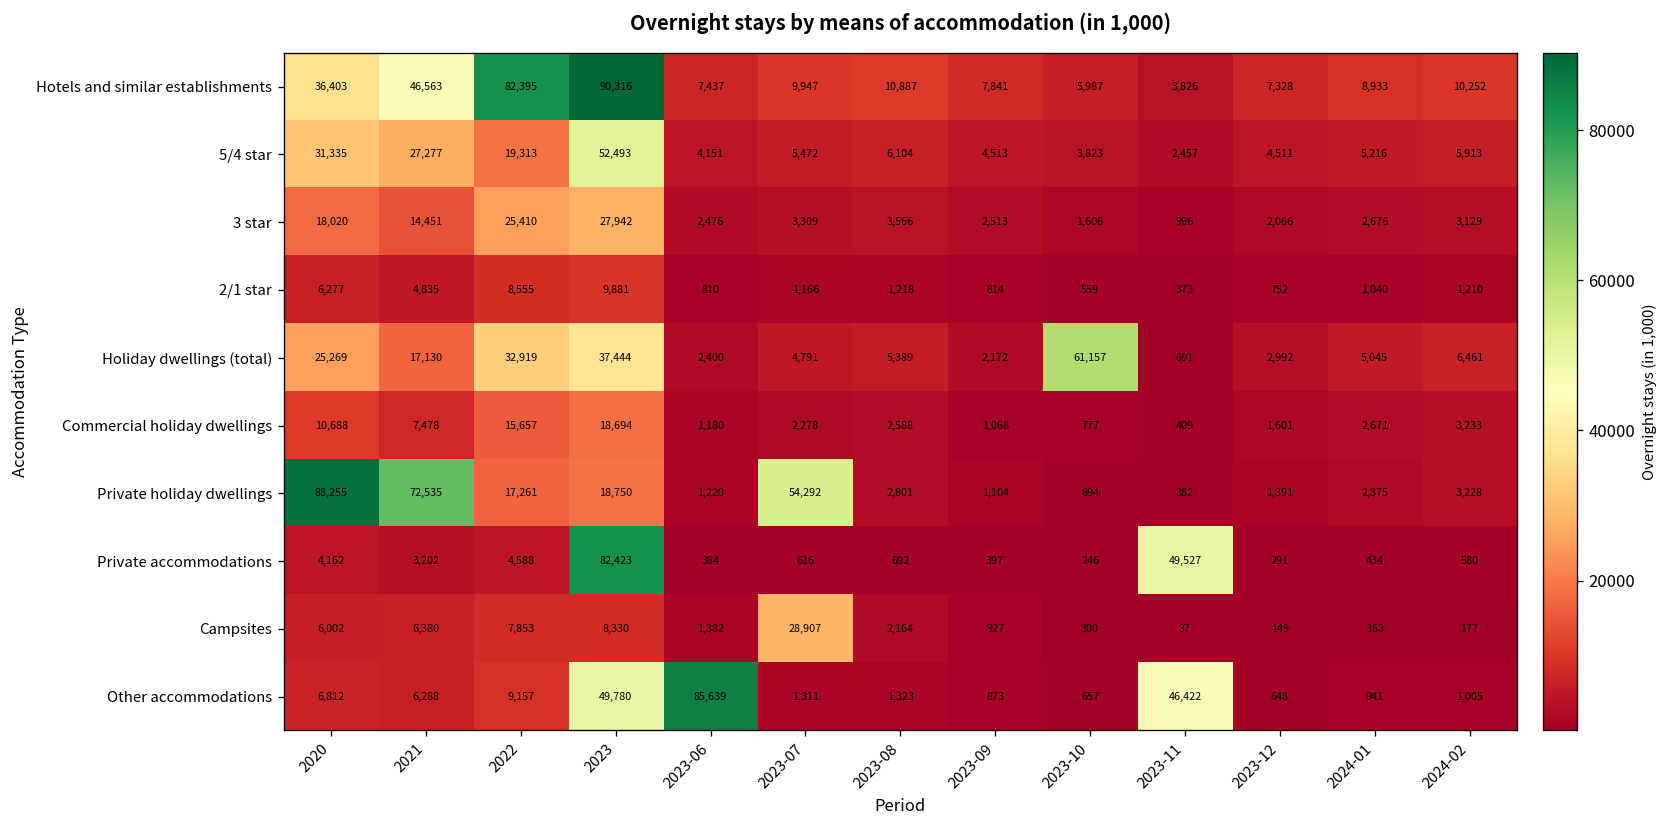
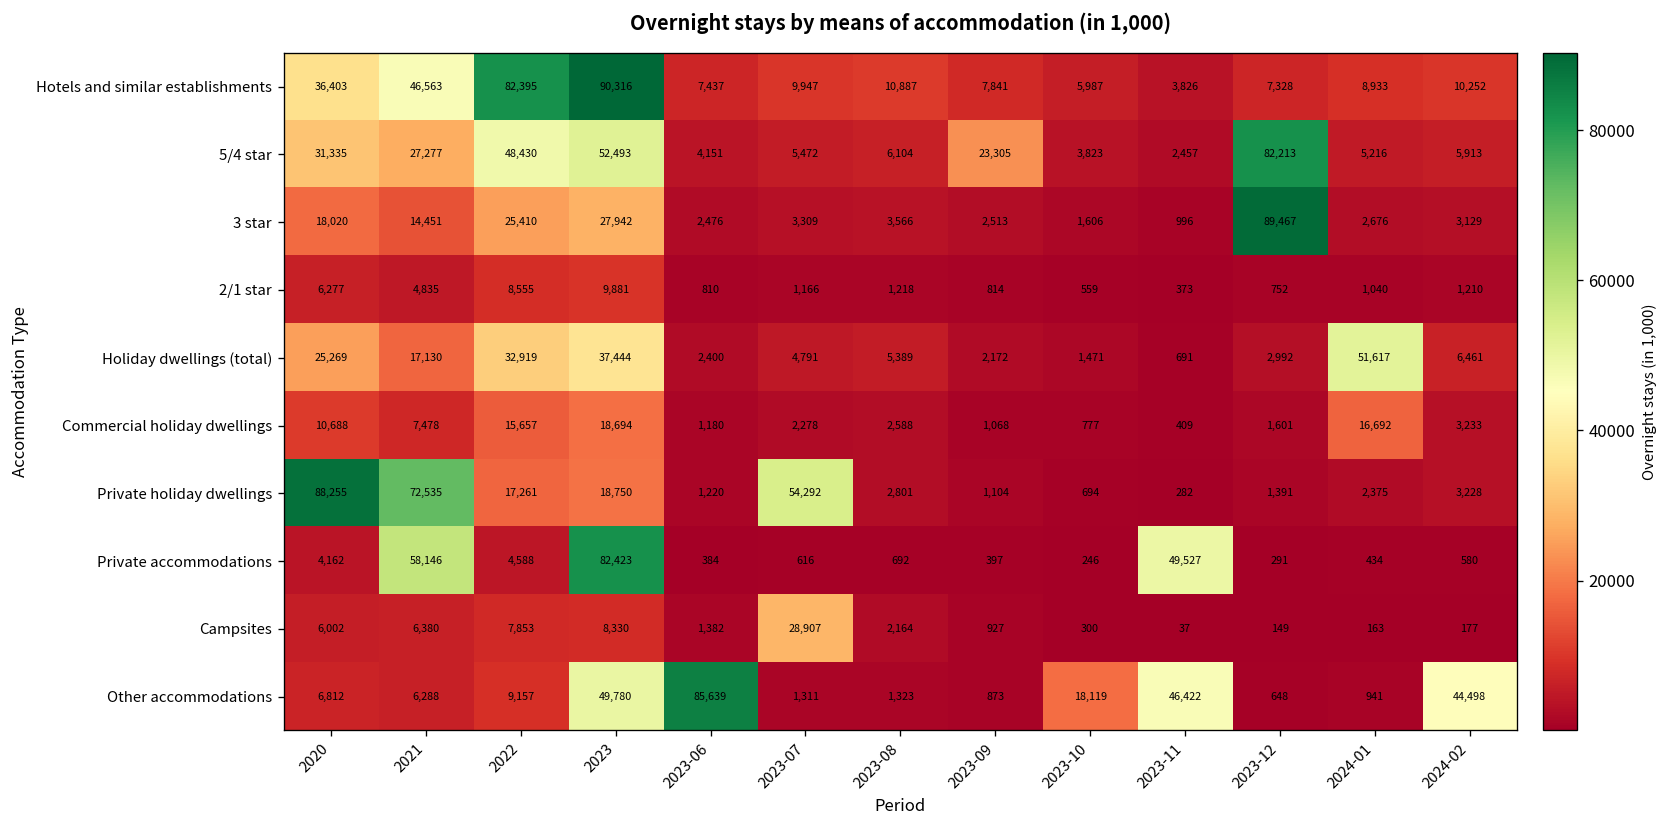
5/4 star, 2022: 19,313 -> 48,430
5/4 star, 2023-09: 4,513 -> 23,305
5/4 star, 2023-12: 4,511 -> 82,213
3 star, 2023-12: 2,066 -> 89,467
Holiday dwellings (total), 2023-10: 61,157 -> 1,471
Holiday dwellings (total), 2024-01: 5,045 -> 51,617
Commercial holiday dwellings, 2024-01: 2,671 -> 16,692
Private accommodations, 2021: 3,202 -> 58,146
Other accommodations, 2023-10: 657 -> 18,119
Other accommodations, 2024-02: 1,005 -> 44,498
